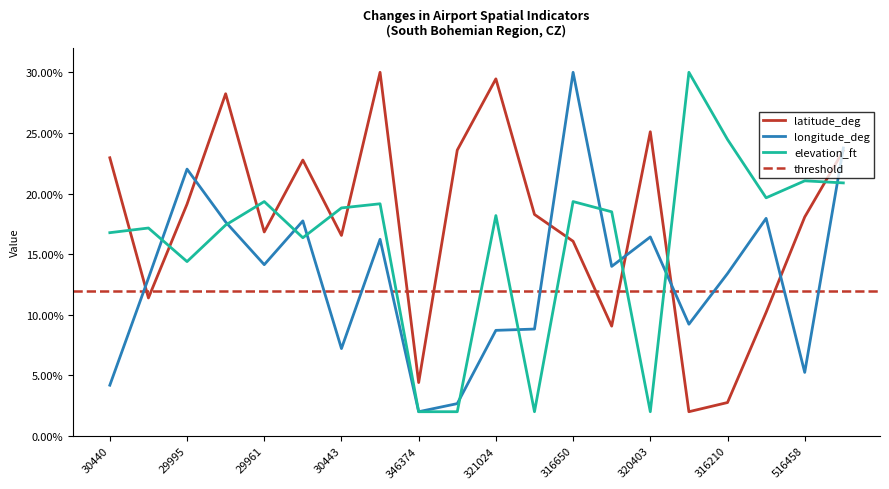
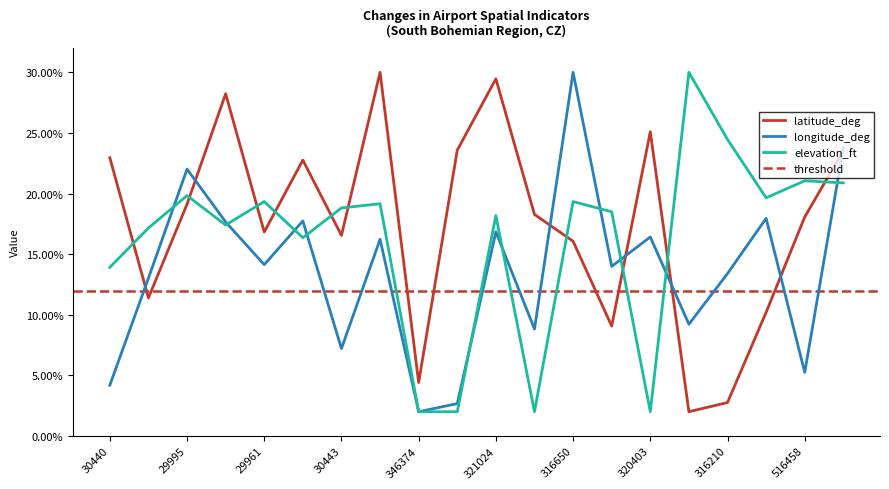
elevation_ft, 30440: 16.8% -> 13.9%
elevation_ft, 29995: 14.4% -> 19.8%
longitude_deg, 321024: 8.7% -> 16.8%
